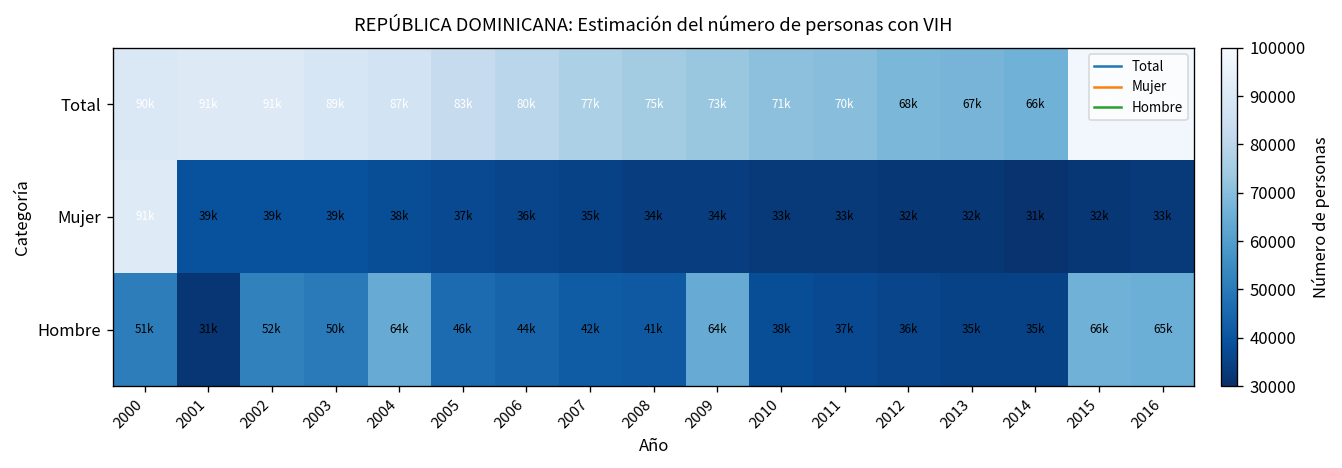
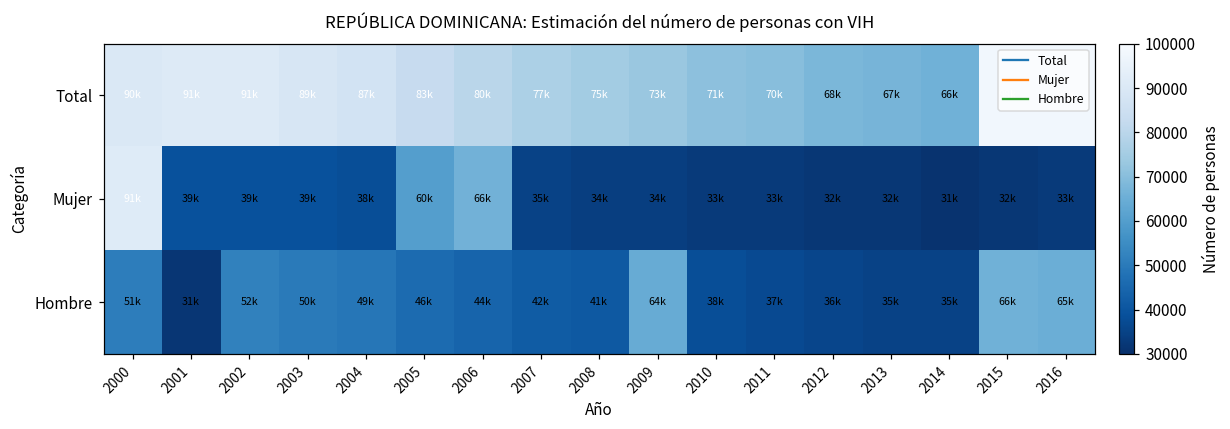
Mujer, 2005: 37k -> 60k
Mujer, 2006: 36k -> 66k
Hombre, 2004: 64k -> 49k
